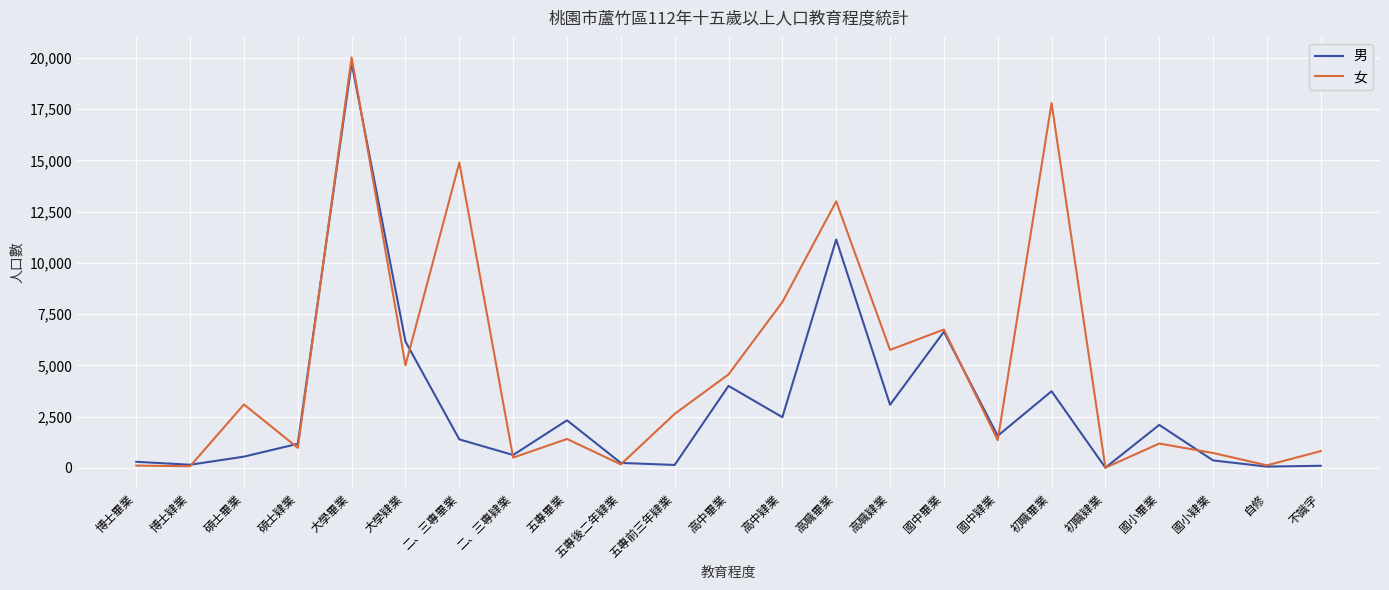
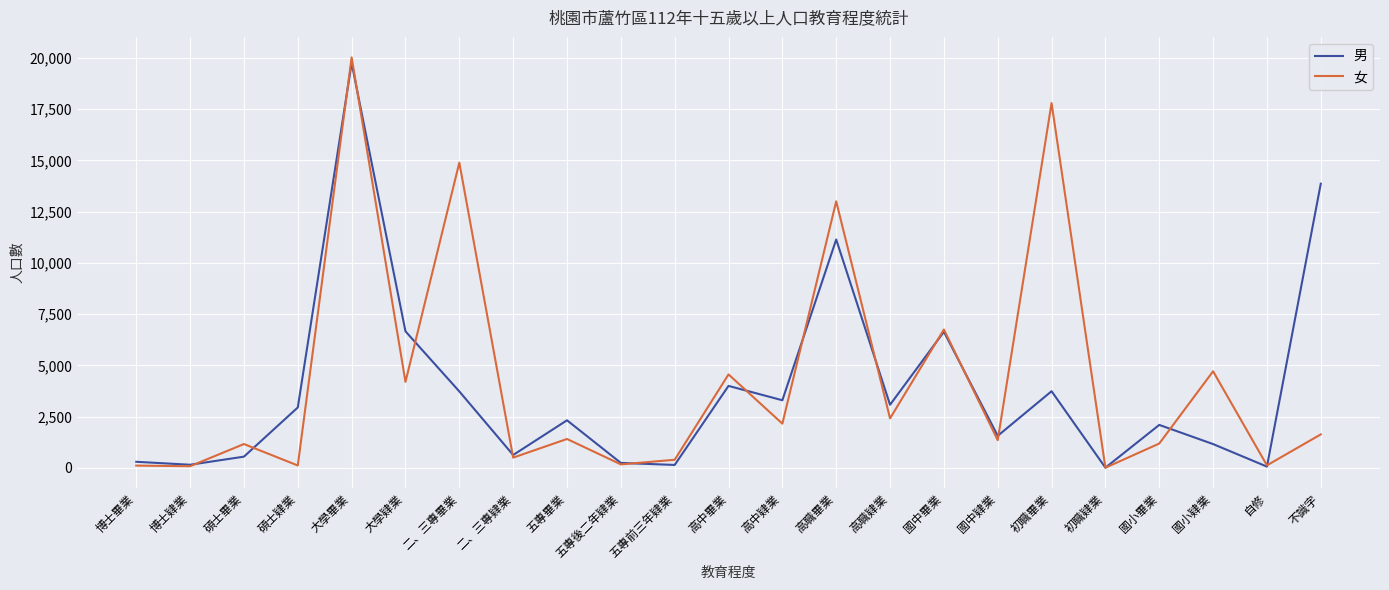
女, 碩士畢業: 3,100 -> 1,200
男, 碩士肄業: 1,200 -> 2,900
女, 碩士肄業: 1,000 -> 100
男, 大學肄業: 6,200 -> 6,700
女, 大學肄業: 5,000 -> 4,200
男, 二、三專畢業: 1,400 -> 3,700
女, 五專前三年肄業: 2,600 -> 400
男, 高中肄業: 2,500 -> 3,300
女, 高中肄業: 8,100 -> 2,200
女, 高職肄業: 5,800 -> 2,400
男, 國小肄業: 400 -> 1,200
女, 國小肄業: 700 -> 4,700
男, 不識字: 100 -> 13,900
女, 不識字: 800 -> 1,600
